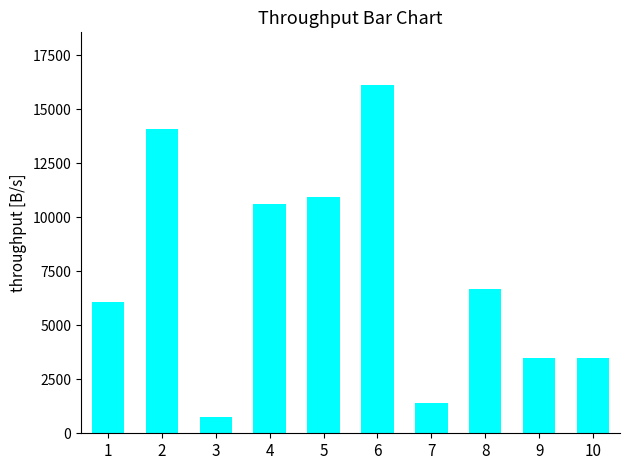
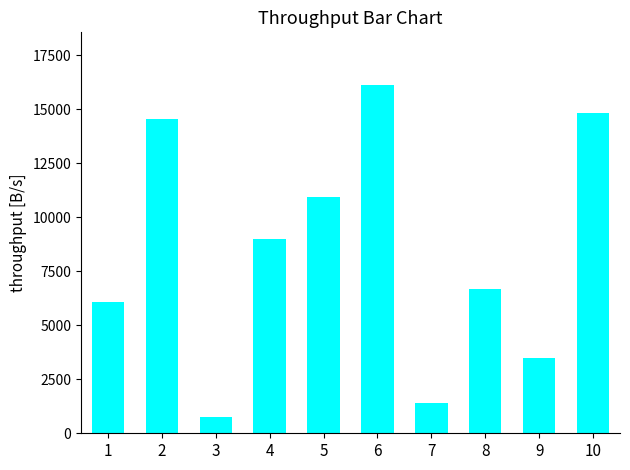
2: 14100 -> 14600
4: 10600 -> 9000
10: 3500 -> 14800
